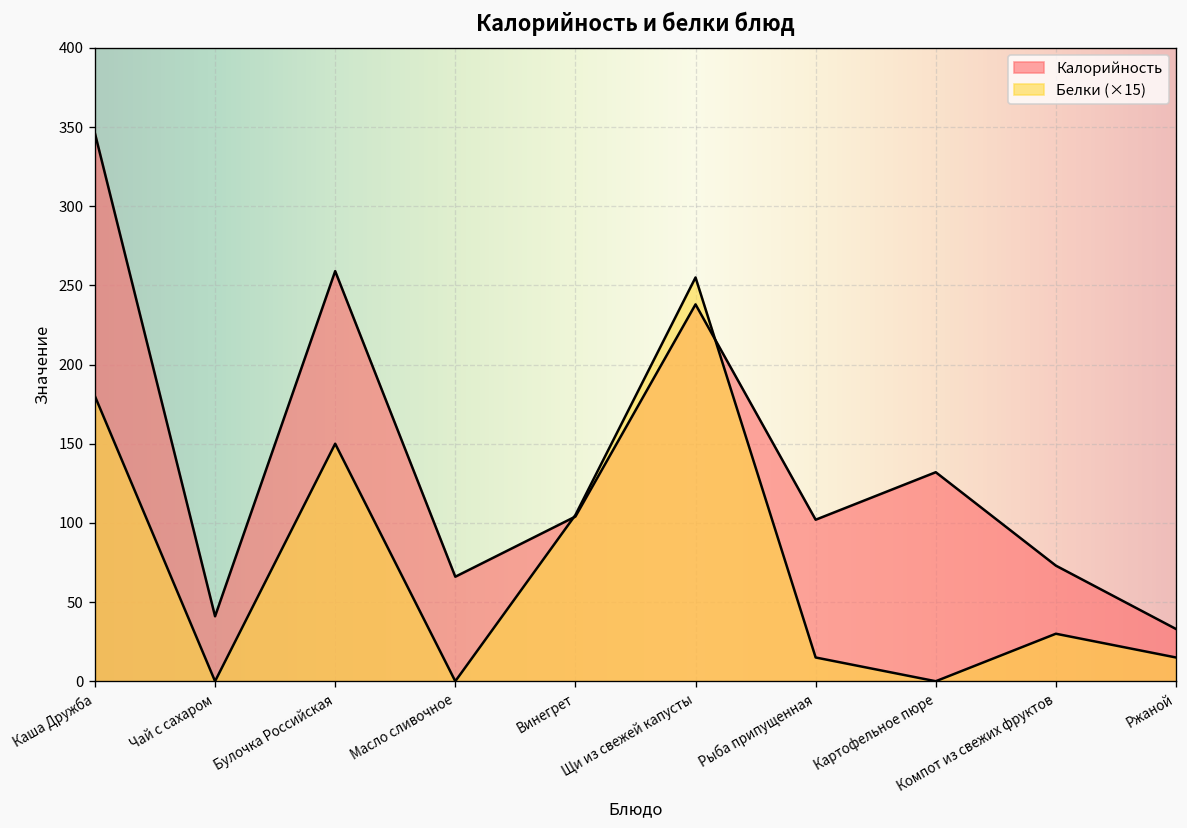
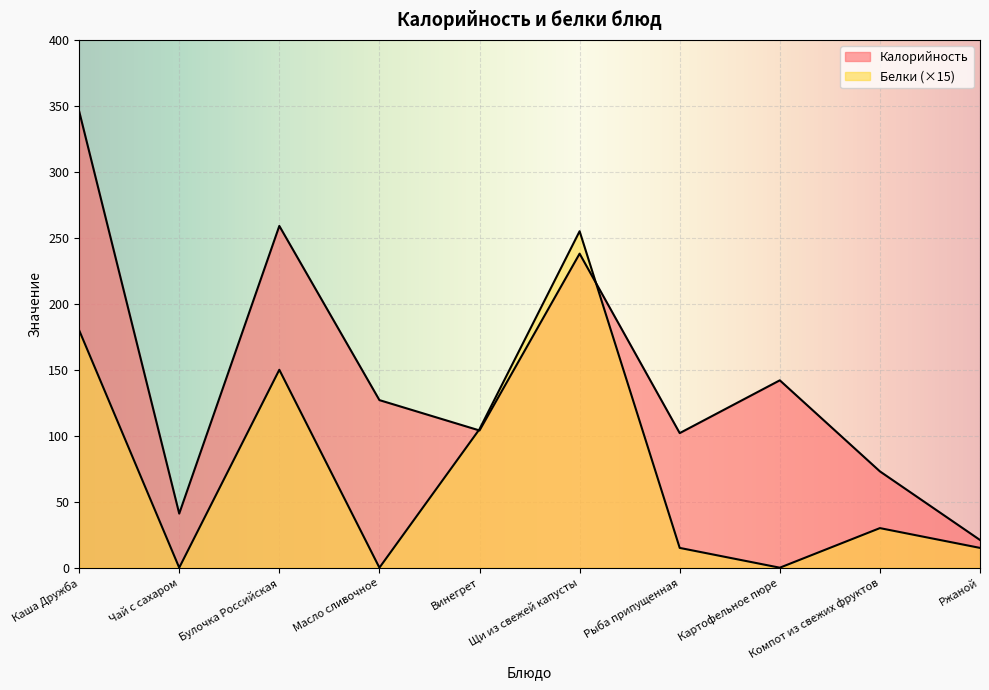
Калорийность, Масло сливочное: 66 -> 127
Калорийность, Картофельное пюре: 132 -> 142
Калорийность, Ржаной: 33 -> 21
